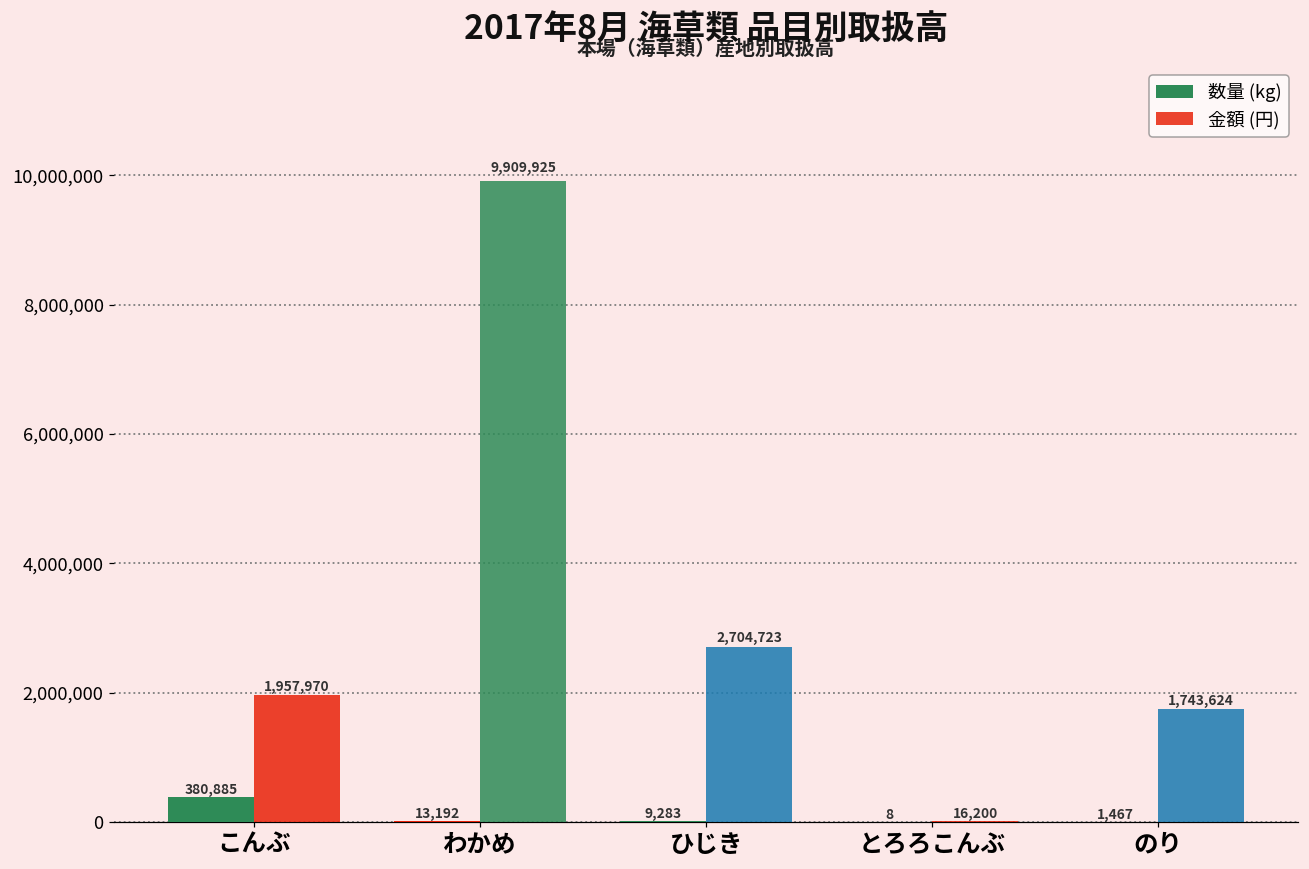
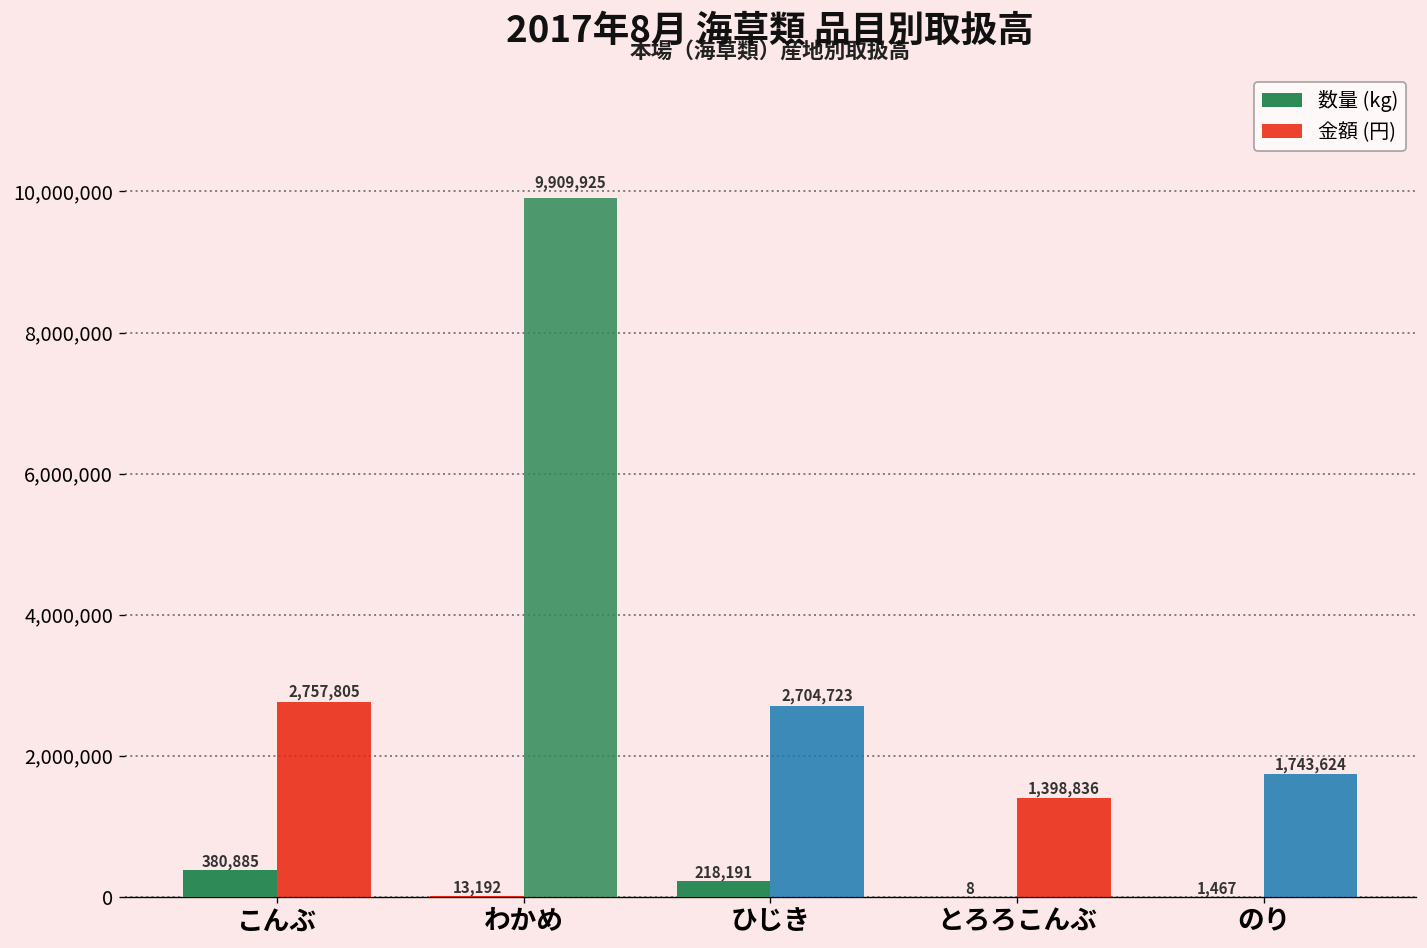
金額 (円), こんぶ: 1,957,970 -> 2,757,805
数量 (kg), ひじき: 9,283 -> 218,191
金額 (円), とろろこんぶ: 16,200 -> 1,398,836
